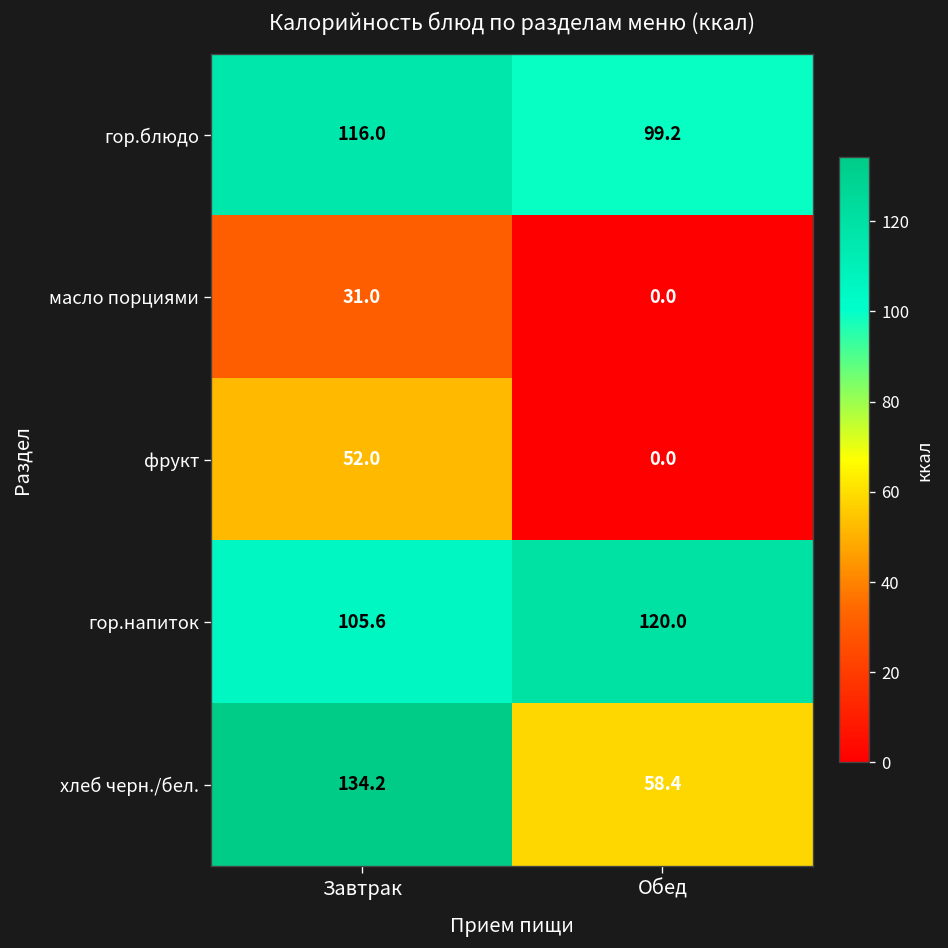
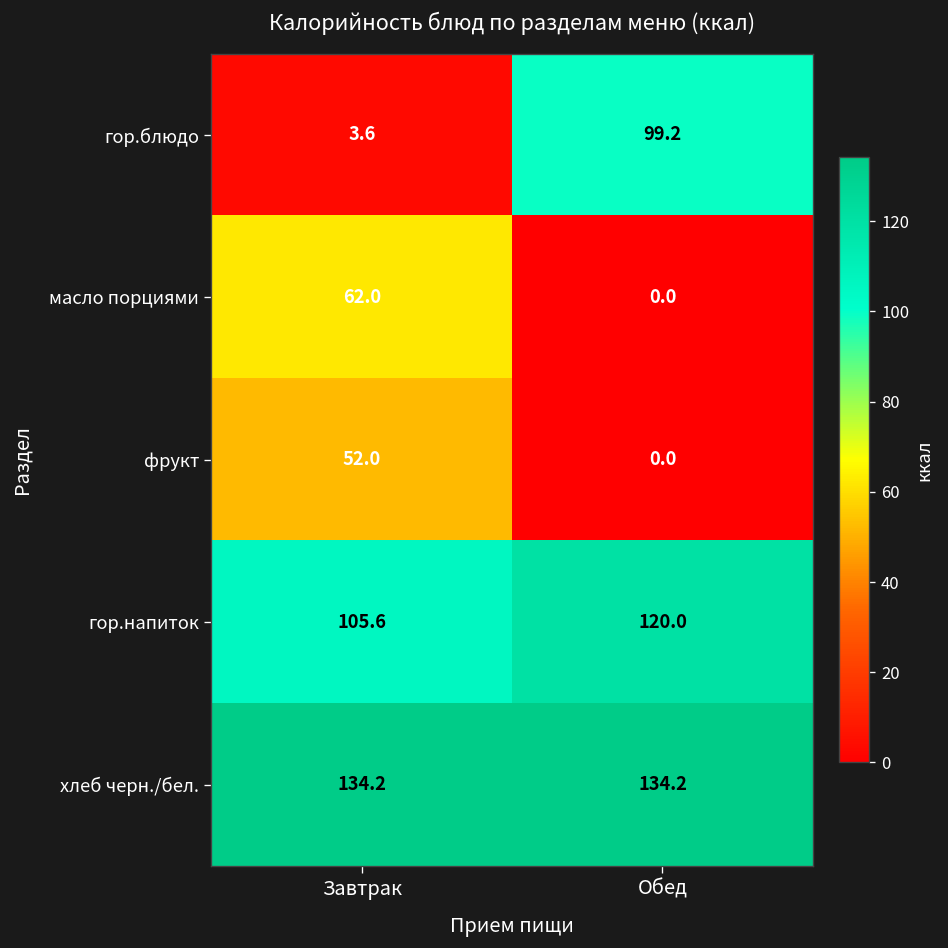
гор.блюдо, Завтрак: 116.0 -> 3.6
масло порциями, Завтрак: 31.0 -> 62.0
хлеб черн./бел., Обед: 58.4 -> 134.2
